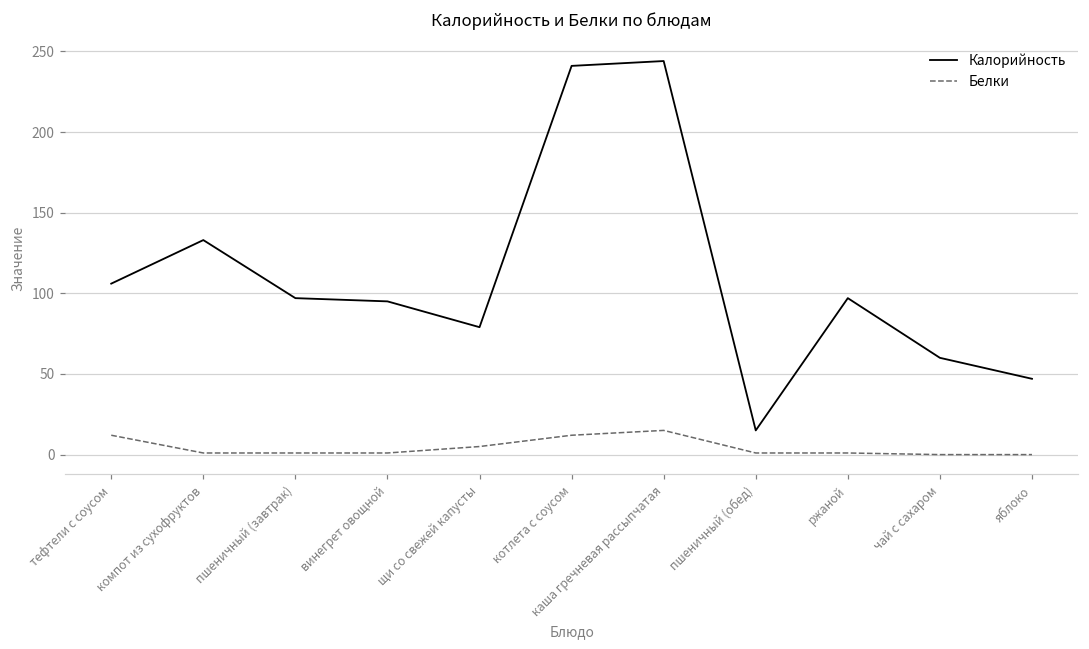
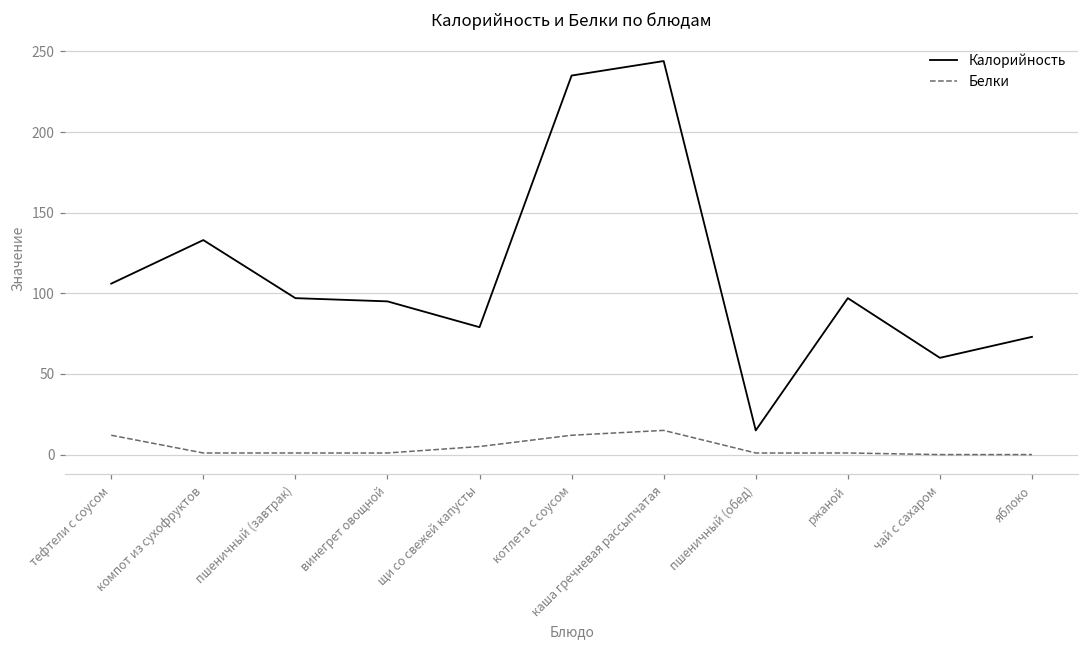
Калорийность, котлета с соусом: 241 -> 235
Калорийность, яблоко: 47 -> 73
